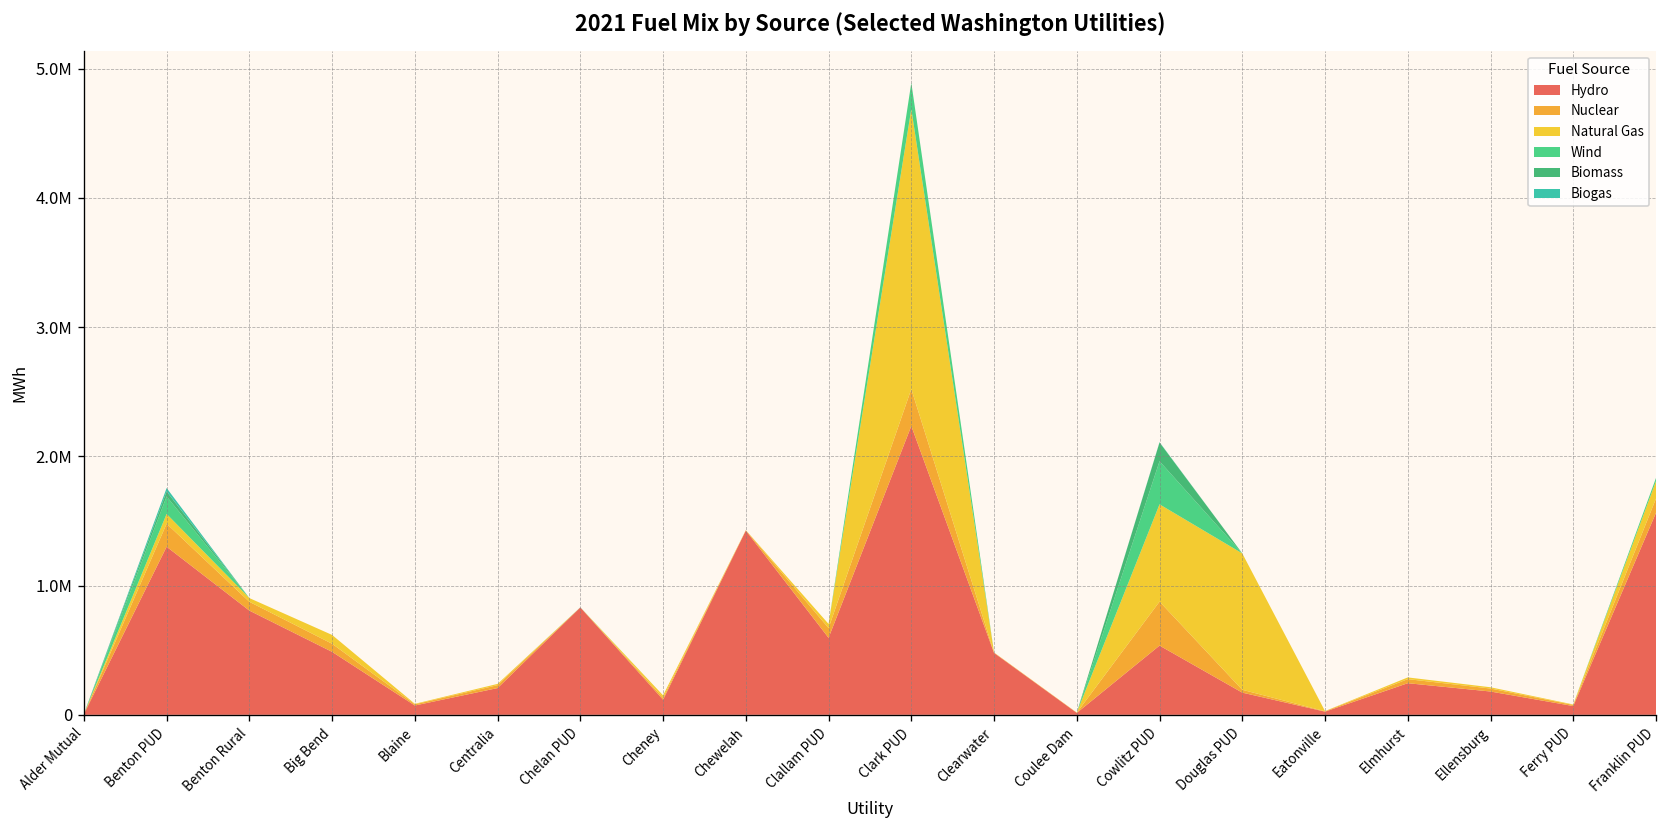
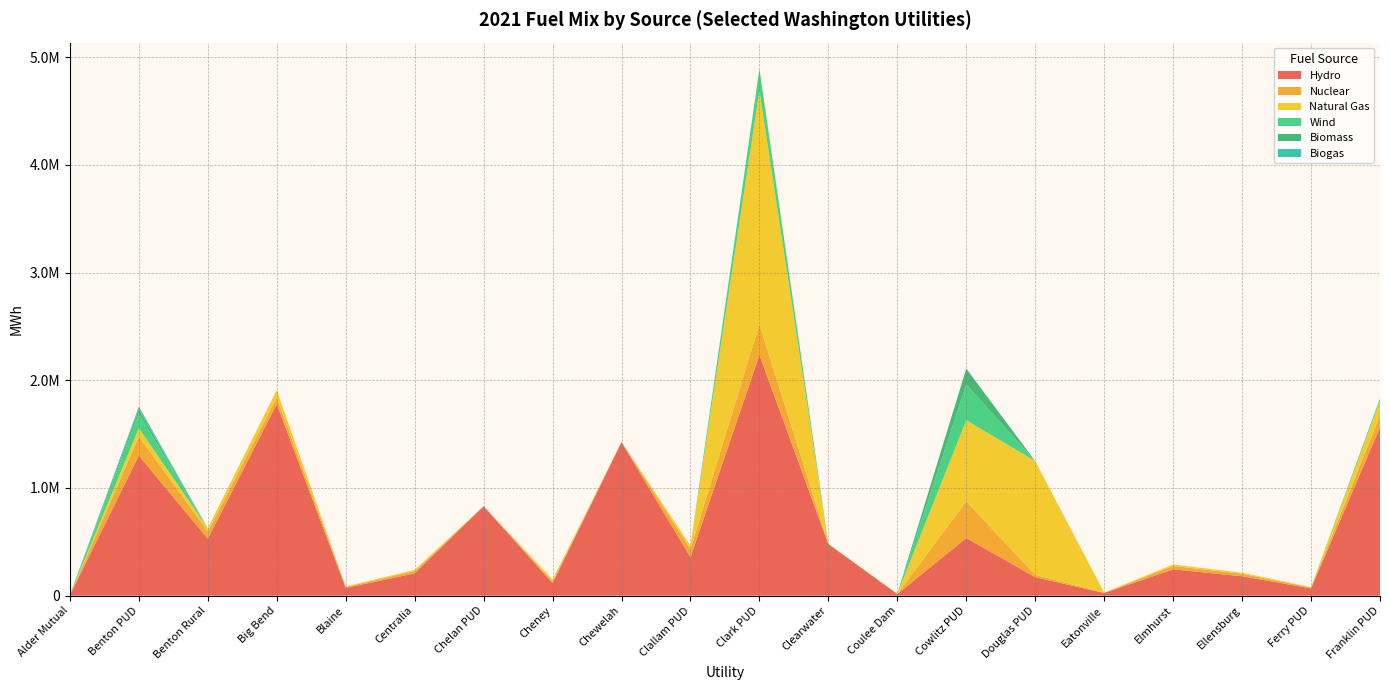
Hydro, Benton Rural: 810000 -> 530000
Hydro, Big Bend: 490000 -> 1780000
Hydro, Clallam PUD: 600000 -> 360000
